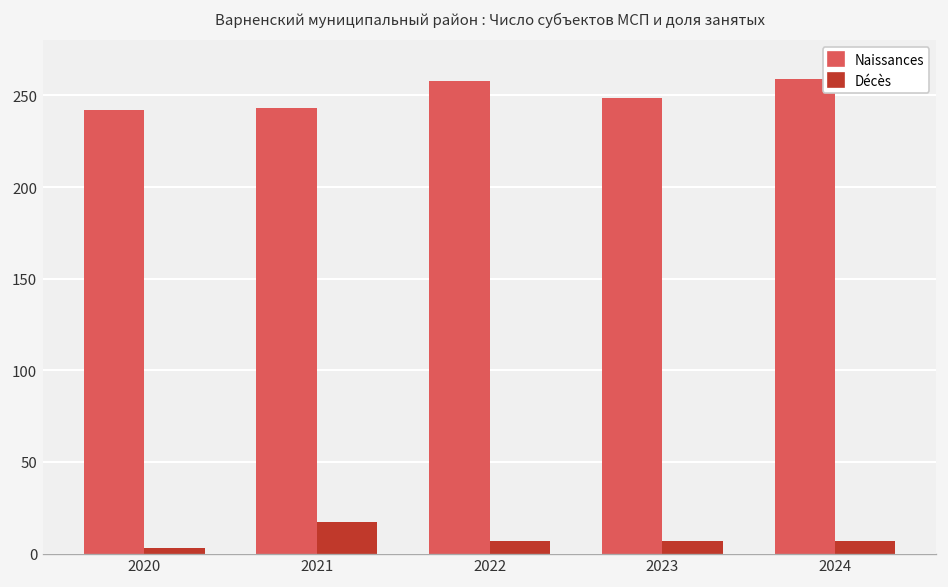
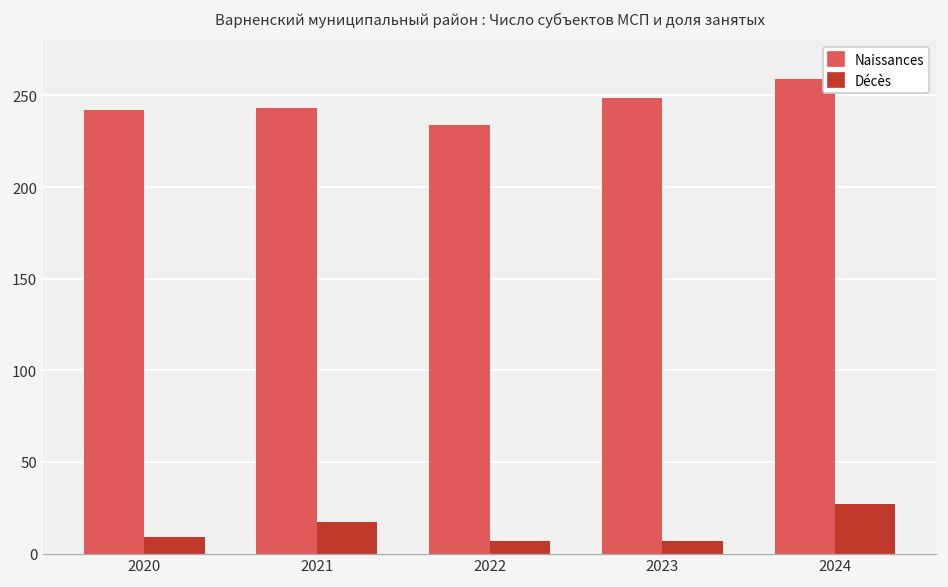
Décès, 2020: 3 -> 9
Naissances, 2022: 258 -> 234
Décès, 2024: 7 -> 27
